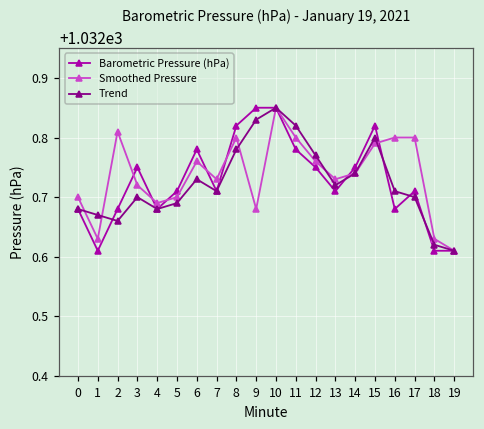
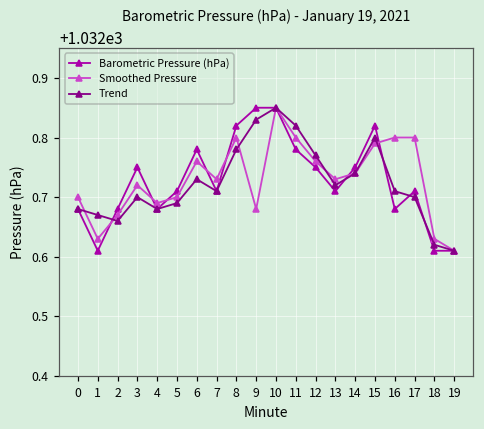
Smoothed Pressure, 2: 1032.81 -> 1032.67
